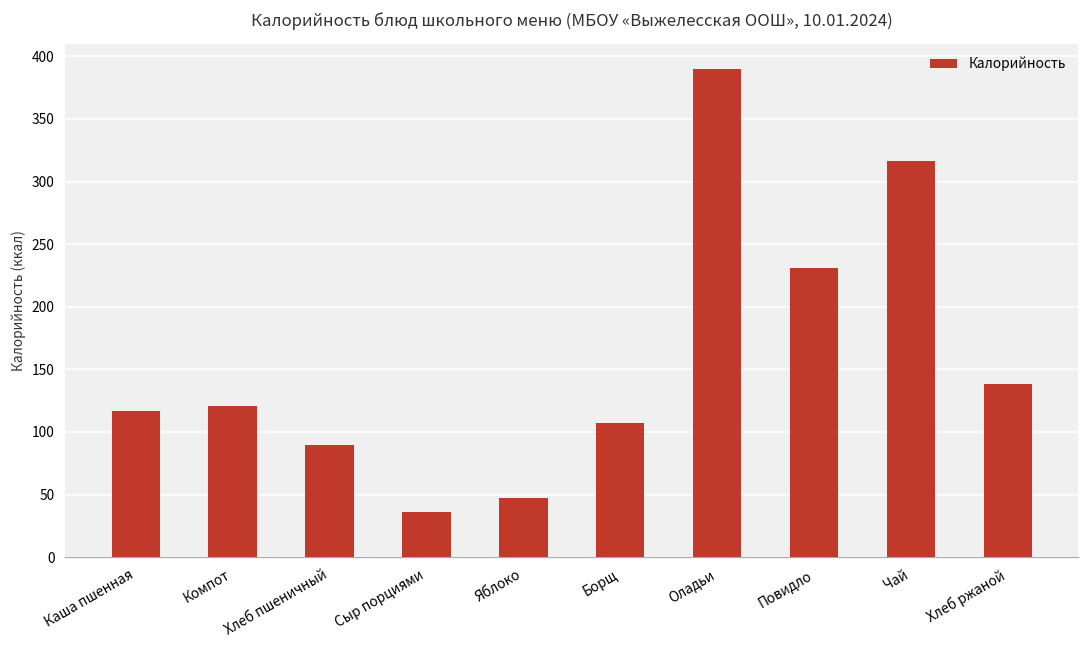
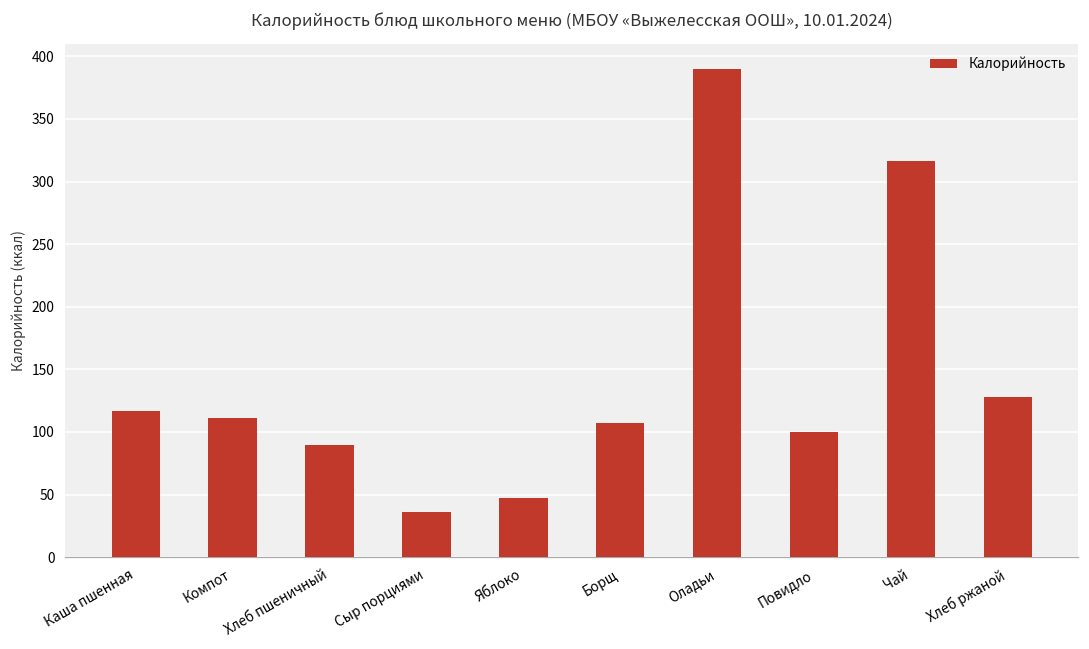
Компот: 120 -> 111
Повидло: 231 -> 100
Хлеб ржаной: 138 -> 128
